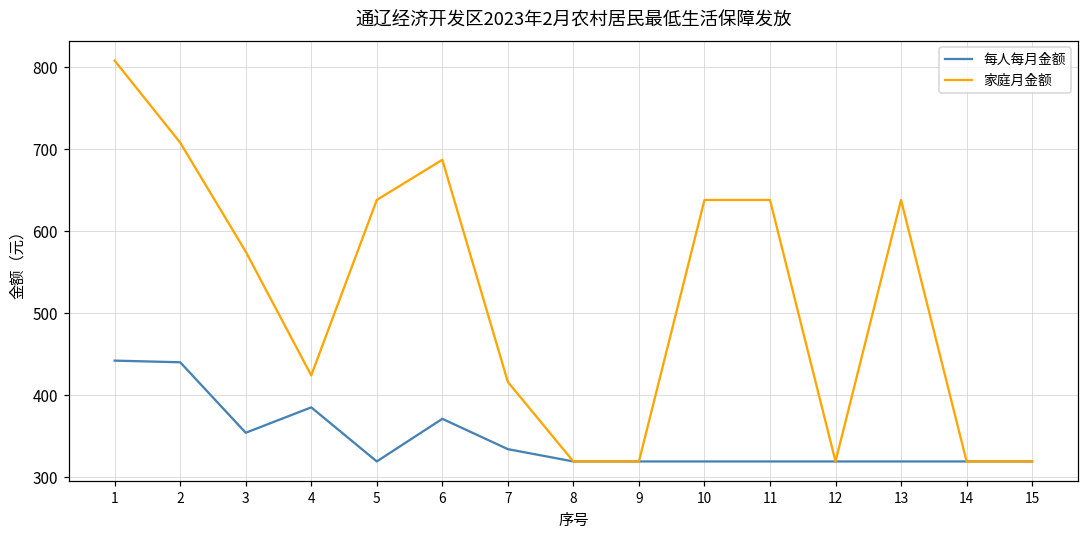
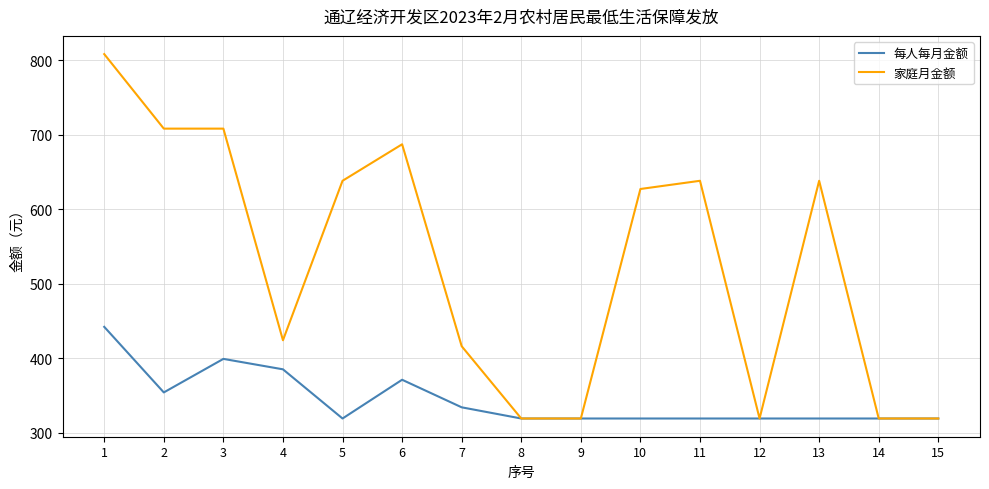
每人每月金额, 2: 440 -> 350
每人每月金额, 3: 350 -> 400
家庭月金额, 3: 580 -> 710
家庭月金额, 10: 640 -> 630
